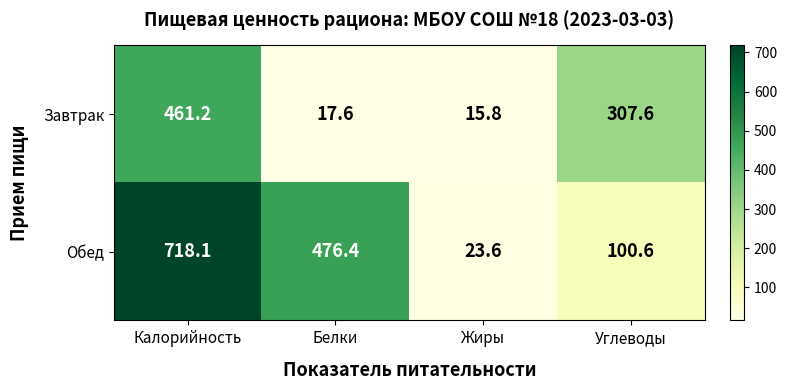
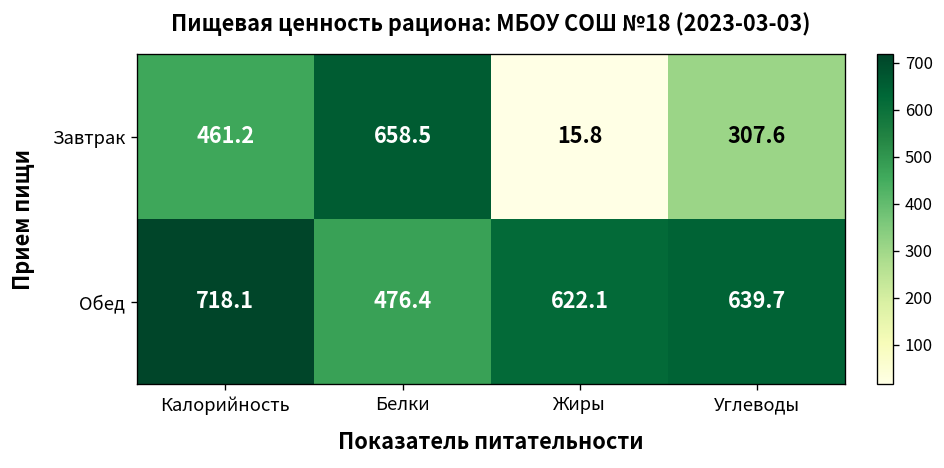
Завтрак, Белки: 17.6 -> 658.5
Обед, Жиры: 23.6 -> 622.1
Обед, Углеводы: 100.6 -> 639.7
